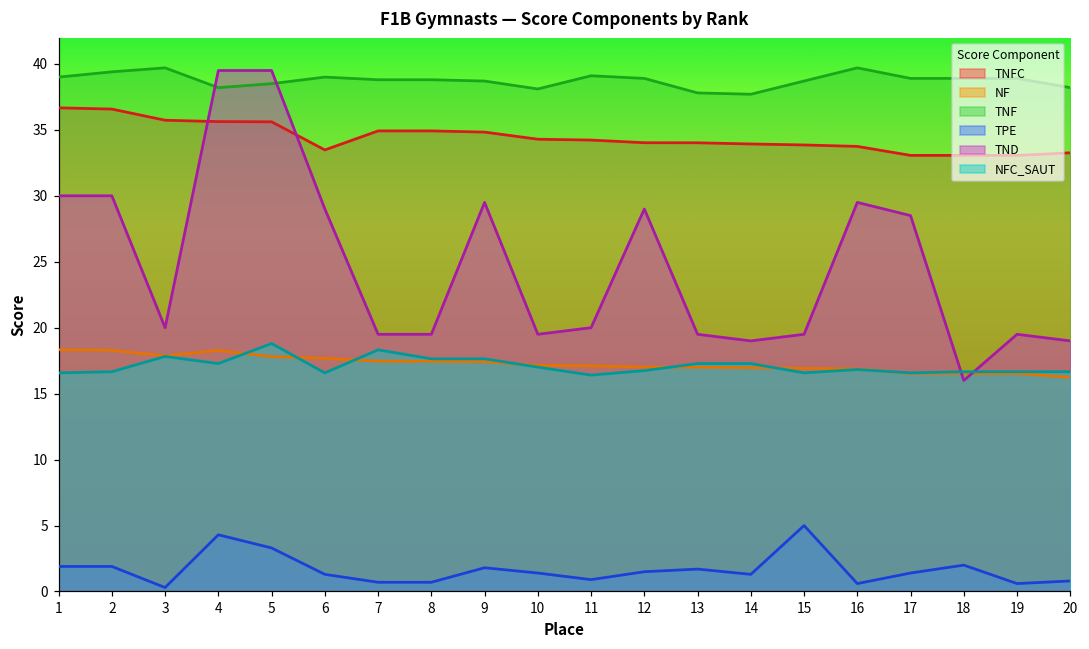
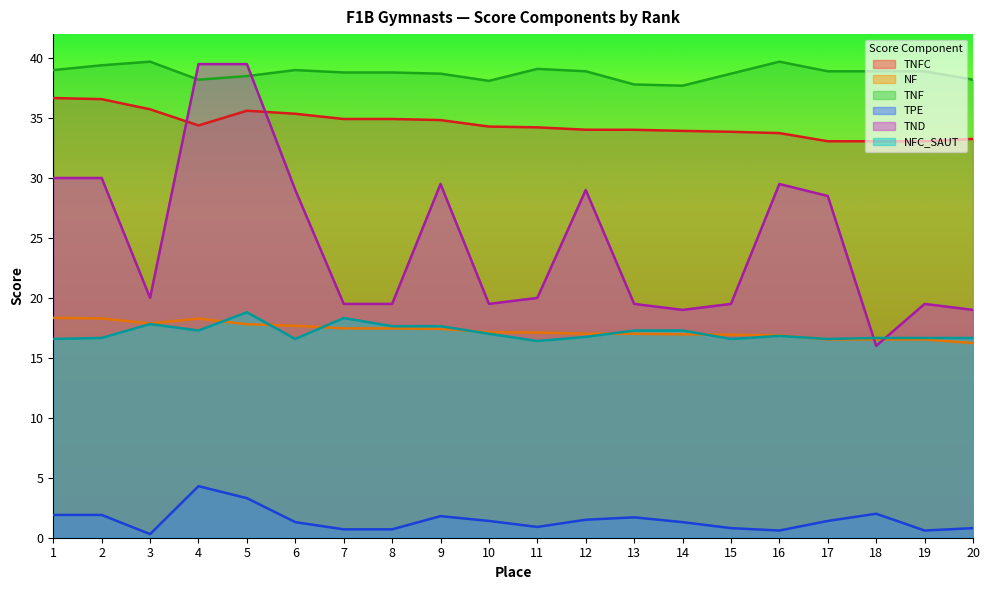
TNFC, 4: 35.6 -> 34.4
TNFC, 6: 33.5 -> 35.4
TPE, 15: 5.0 -> 0.8
